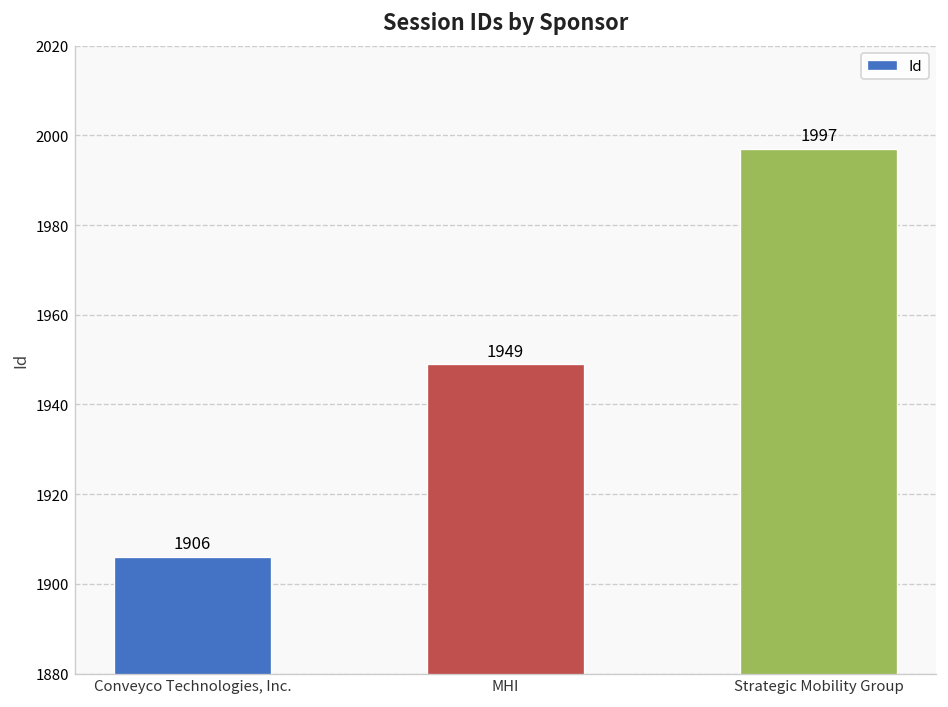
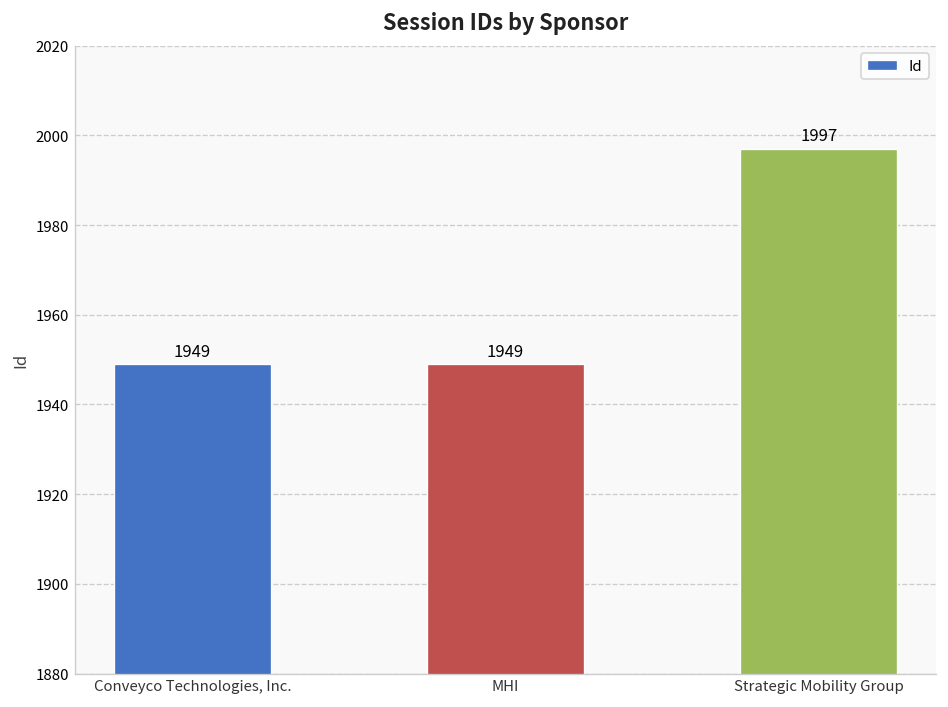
Conveyco Technologies, Inc.: 1906 -> 1949
